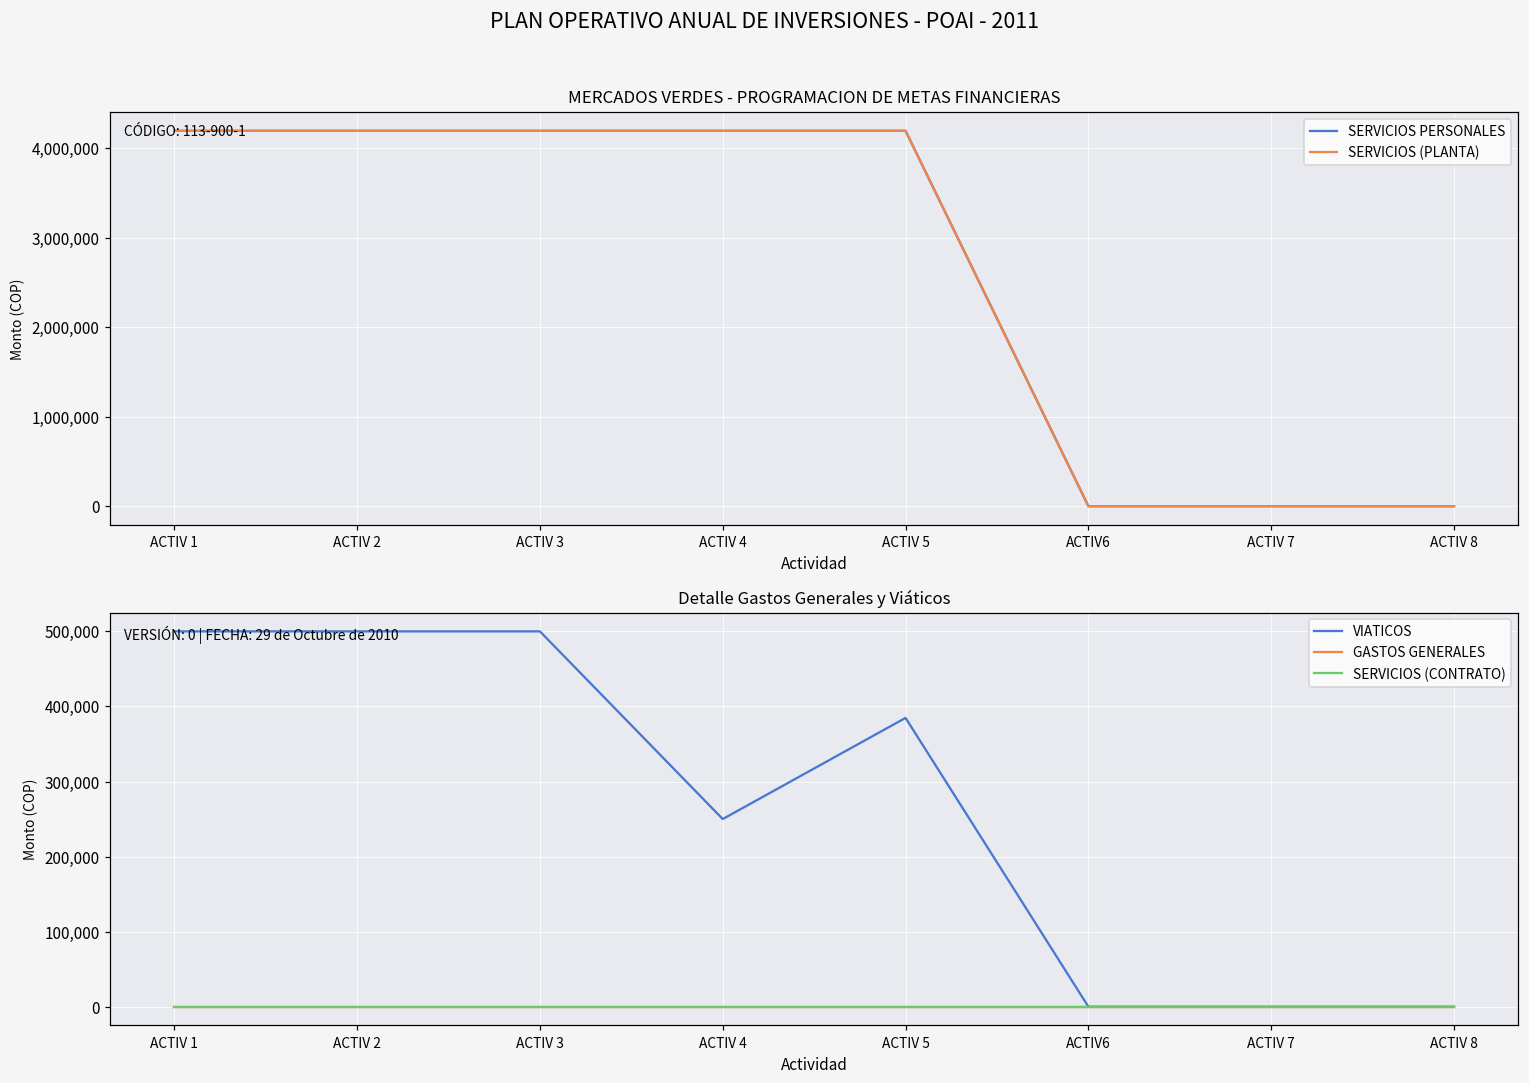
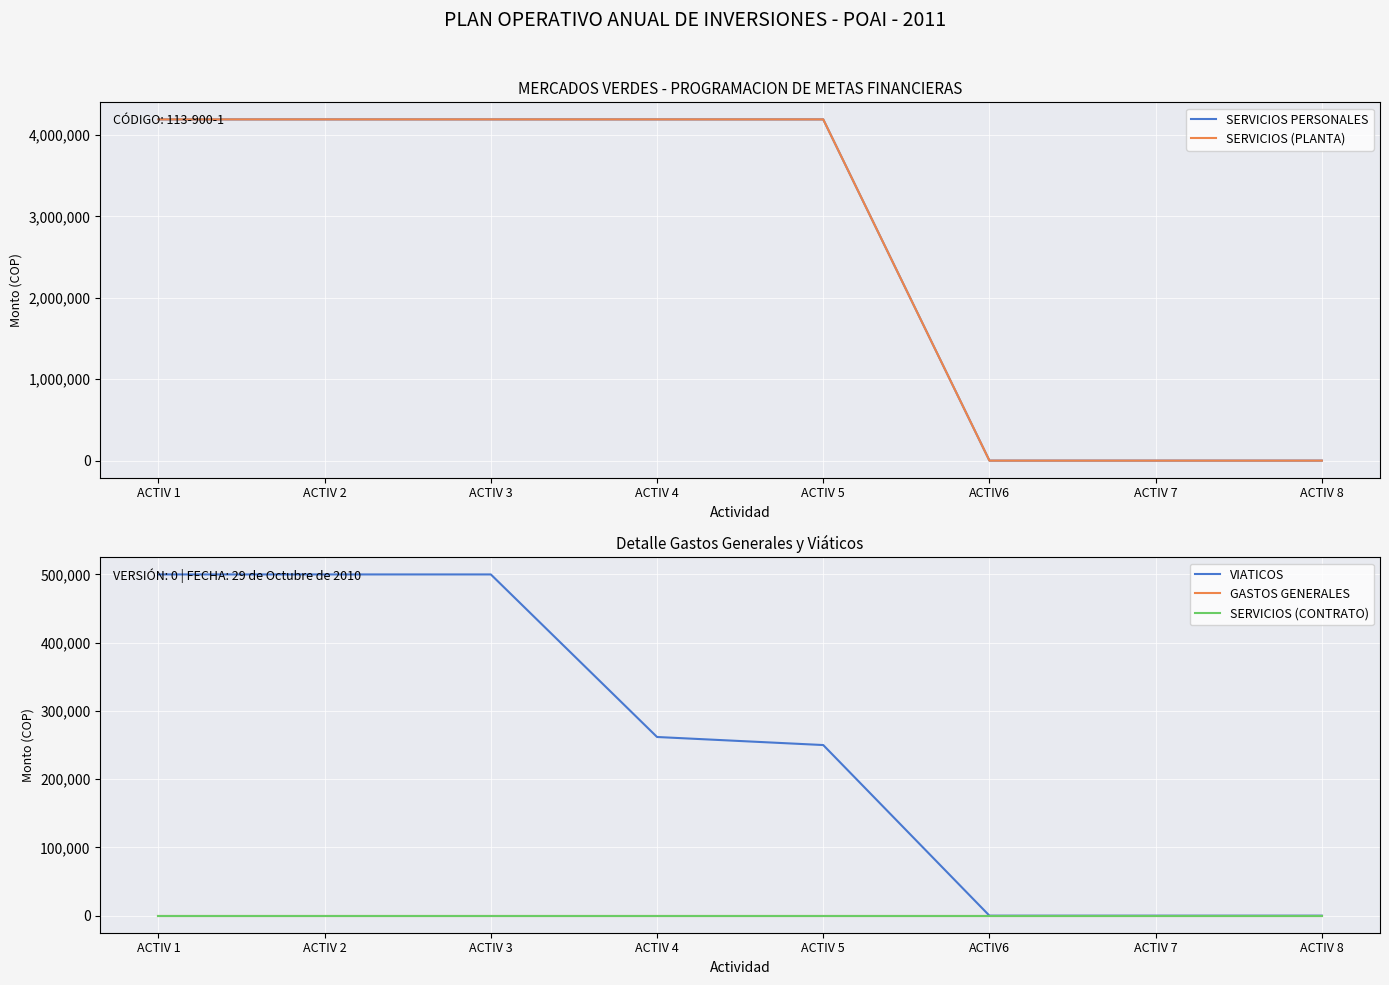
Detalle Gastos Generales y Viáticos, VIATICOS, ACTIV 4: 250,000 -> 260,000
Detalle Gastos Generales y Viáticos, VIATICOS, ACTIV 5: 380,000 -> 250,000
